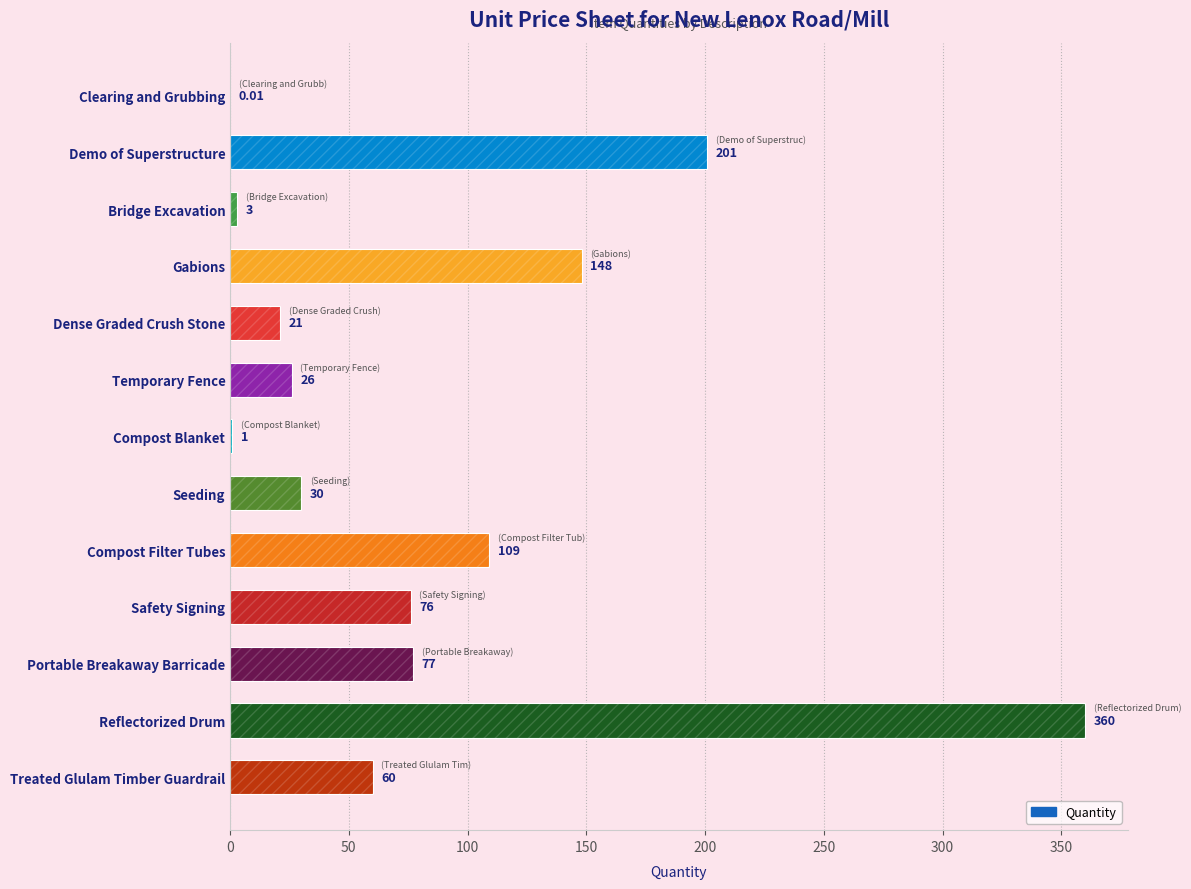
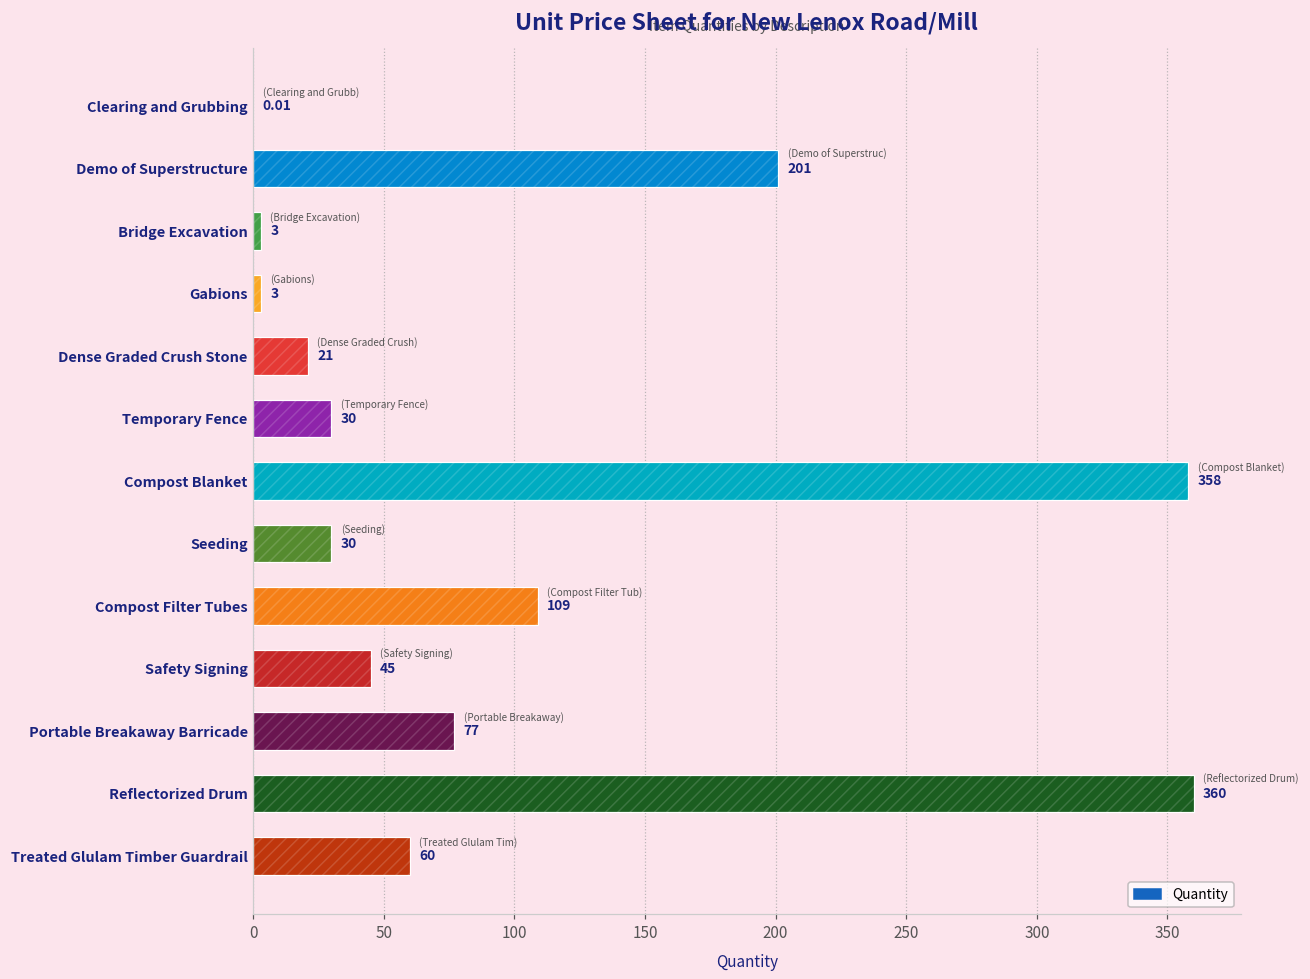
Gabions: 148 -> 3
Temporary Fence: 26 -> 30
Compost Blanket: 1 -> 358
Safety Signing: 76 -> 45
